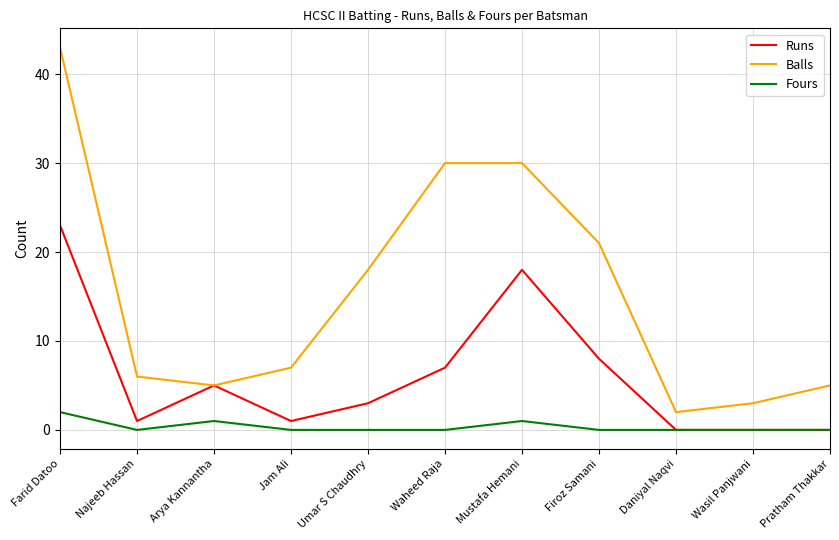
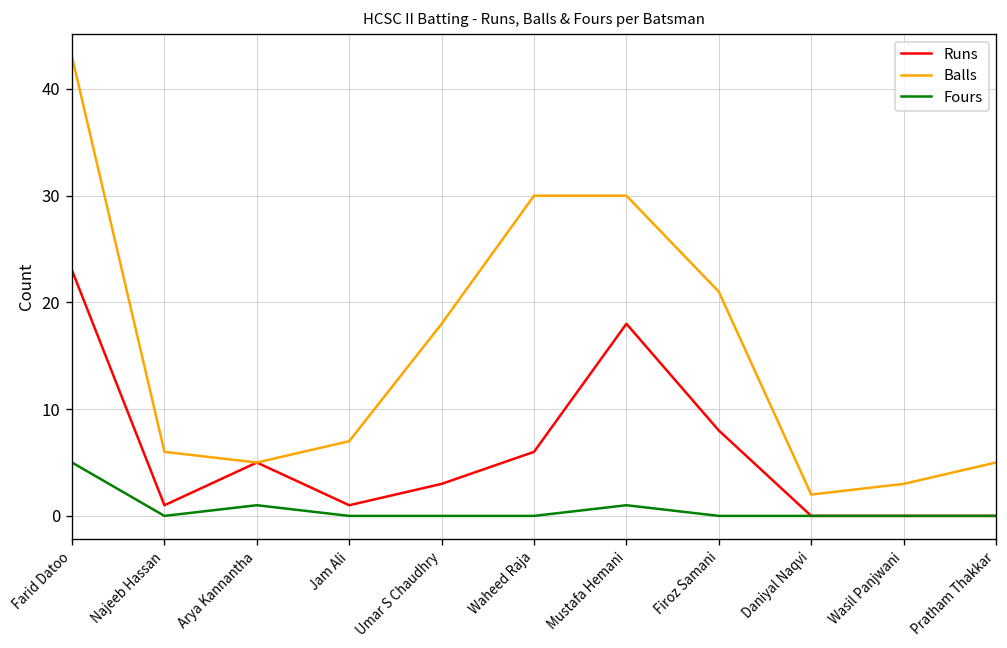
Fours, Farid Datoo: 2 -> 5
Runs, Waheed Raja: 7 -> 6
